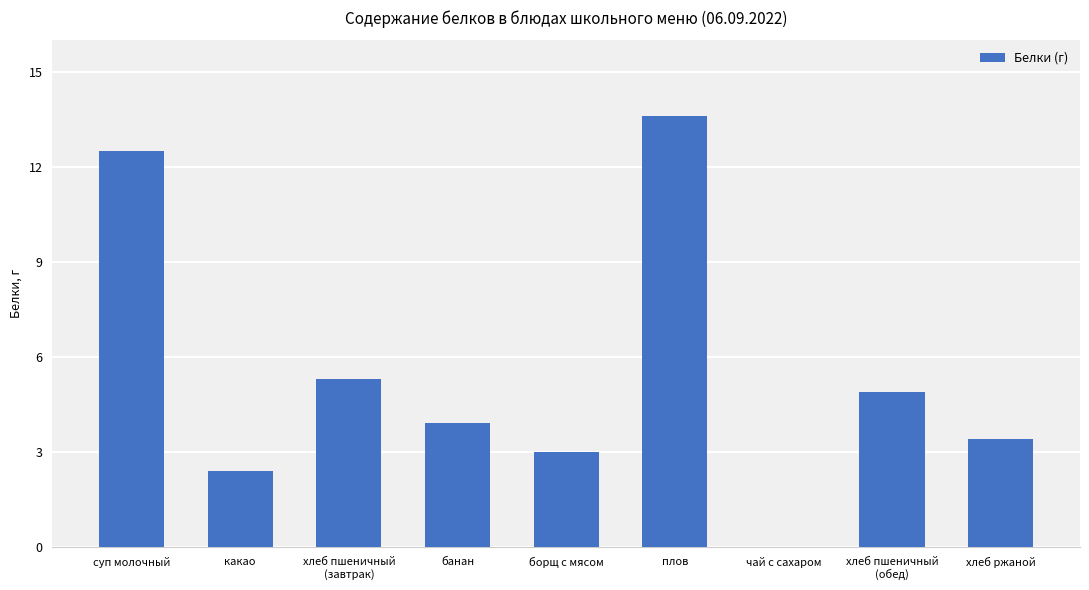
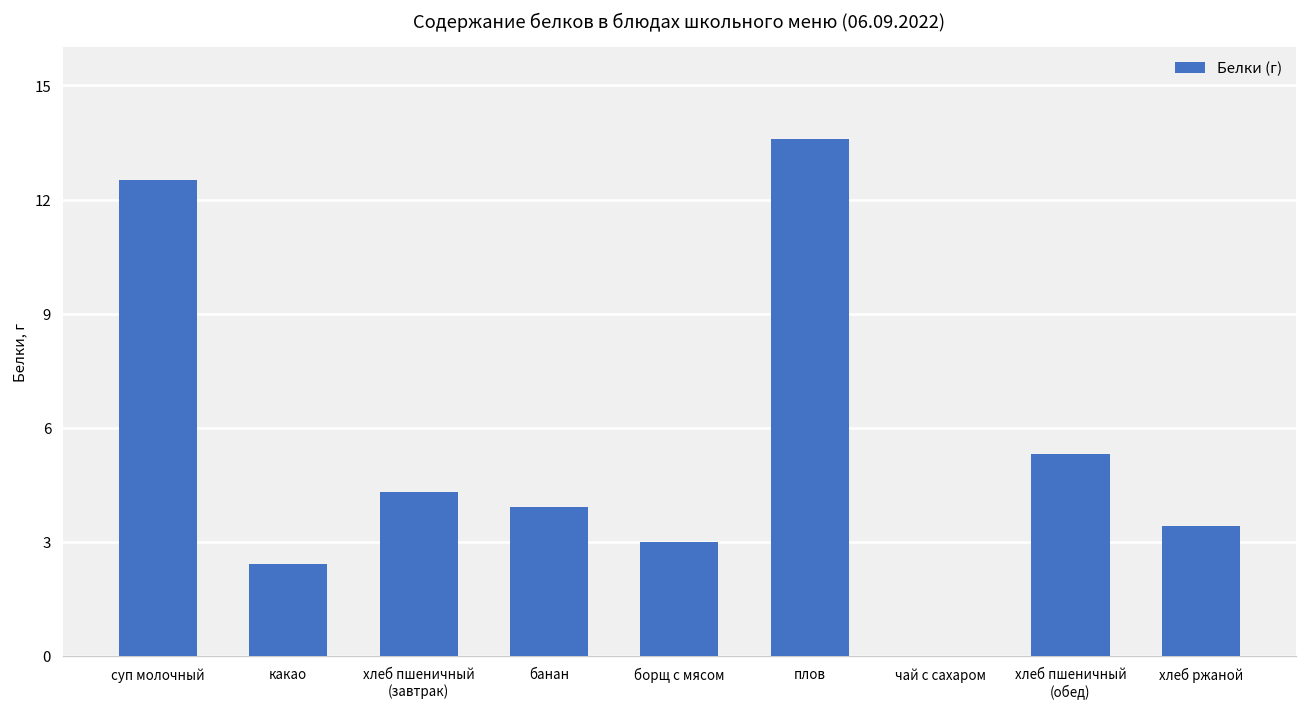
хлеб пшеничный (завтрак): 5.3 -> 4.3
хлеб пшеничный (обед): 4.9 -> 5.3
